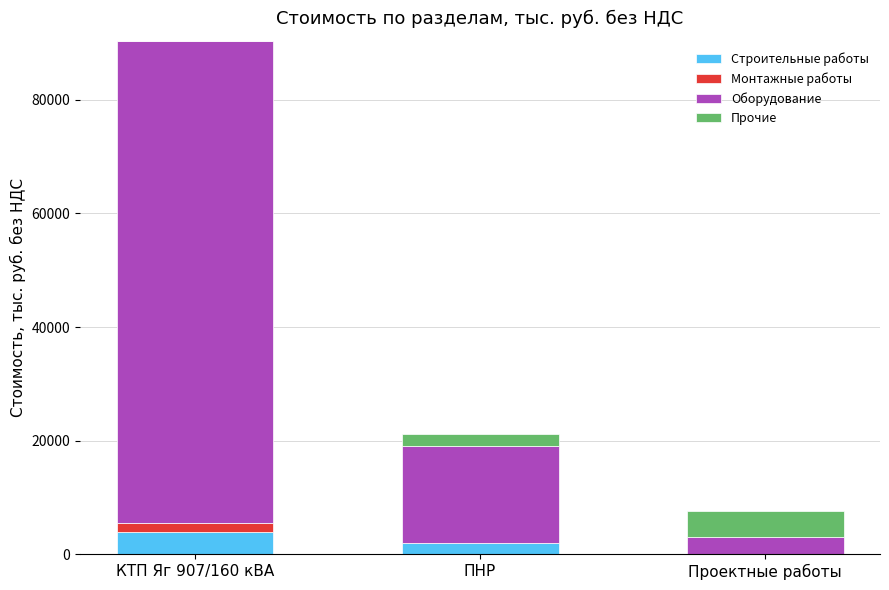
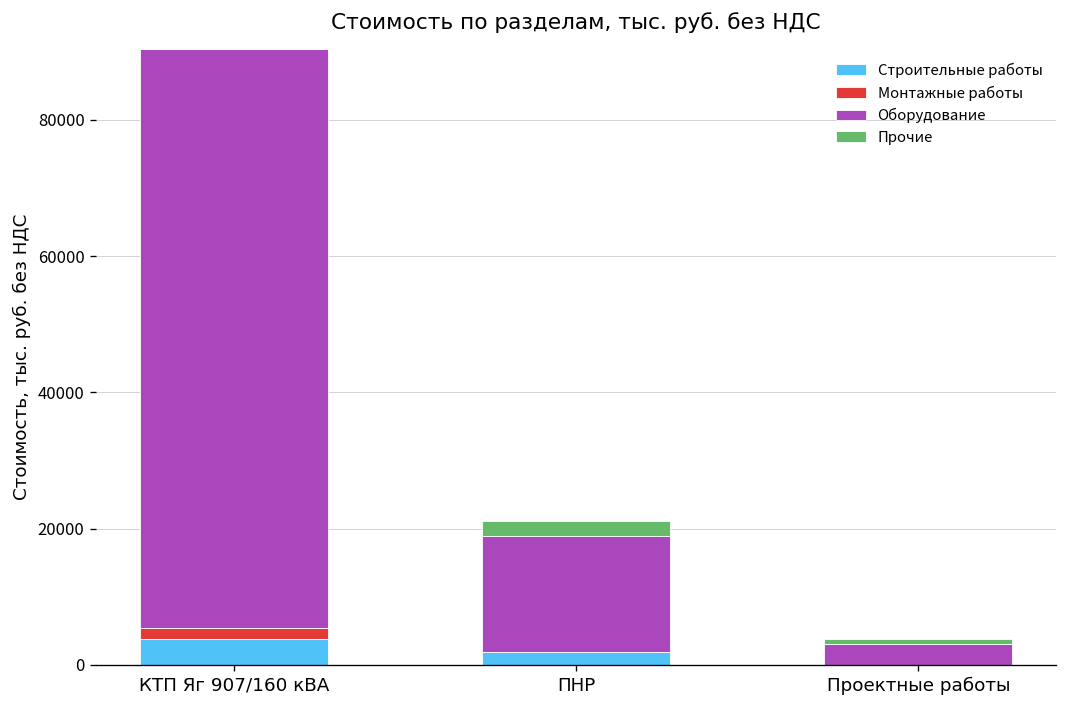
Прочие, Проектные работы: 5000 -> 1000
